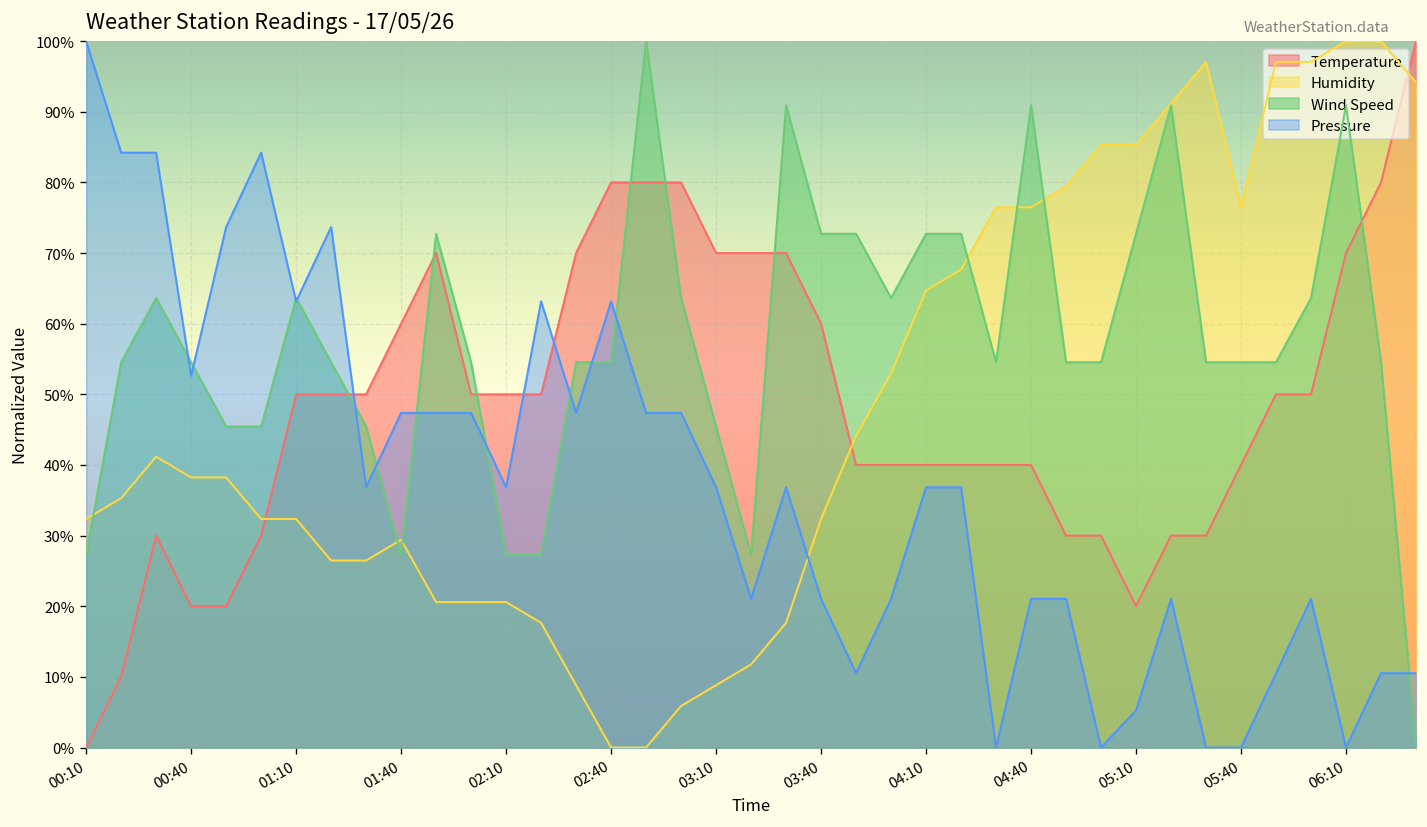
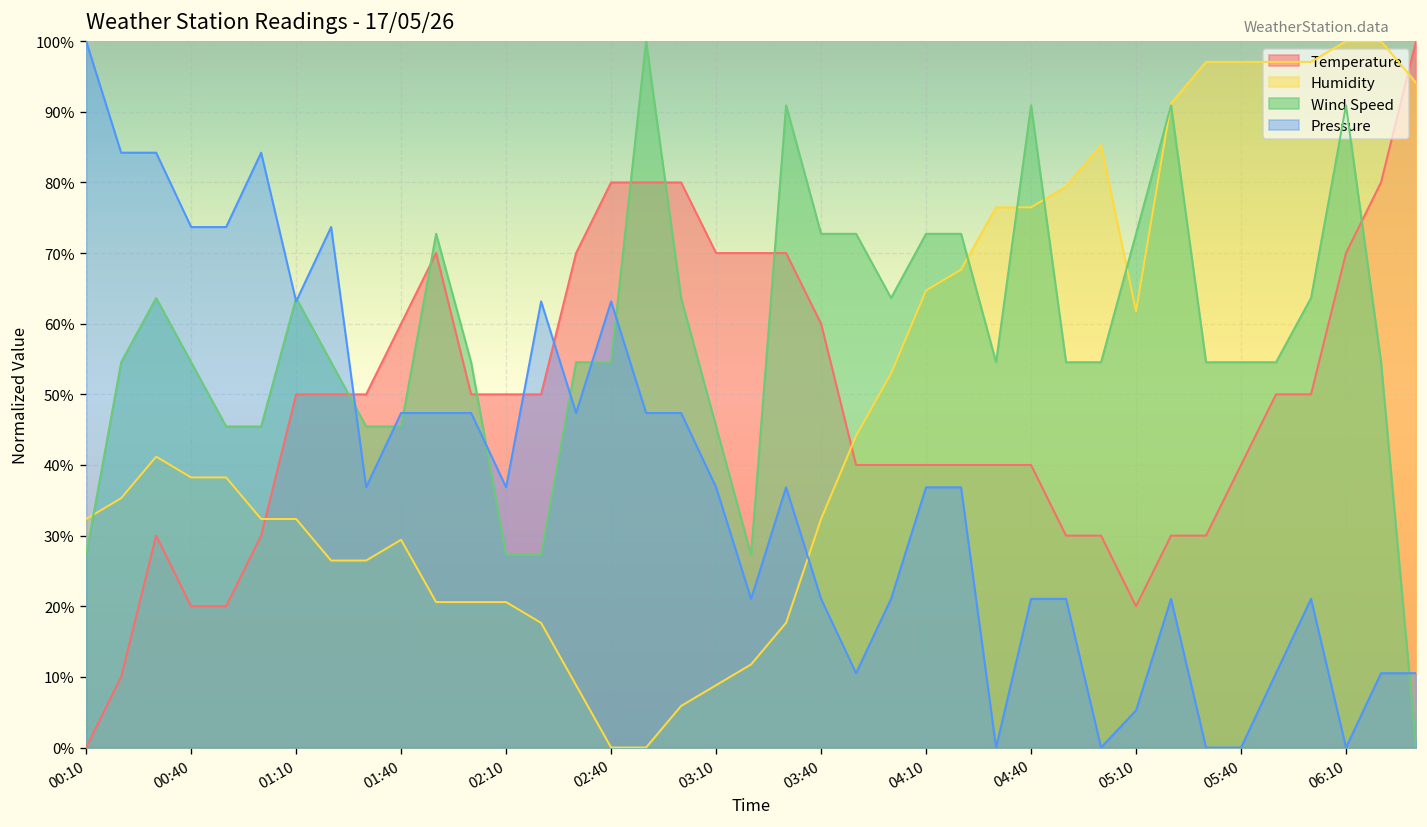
Pressure, 00:40: 53% -> 74%
Wind Speed, 01:40: 27% -> 45%
Humidity, 05:10: 85% -> 62%
Humidity, 05:40: 76% -> 97%
